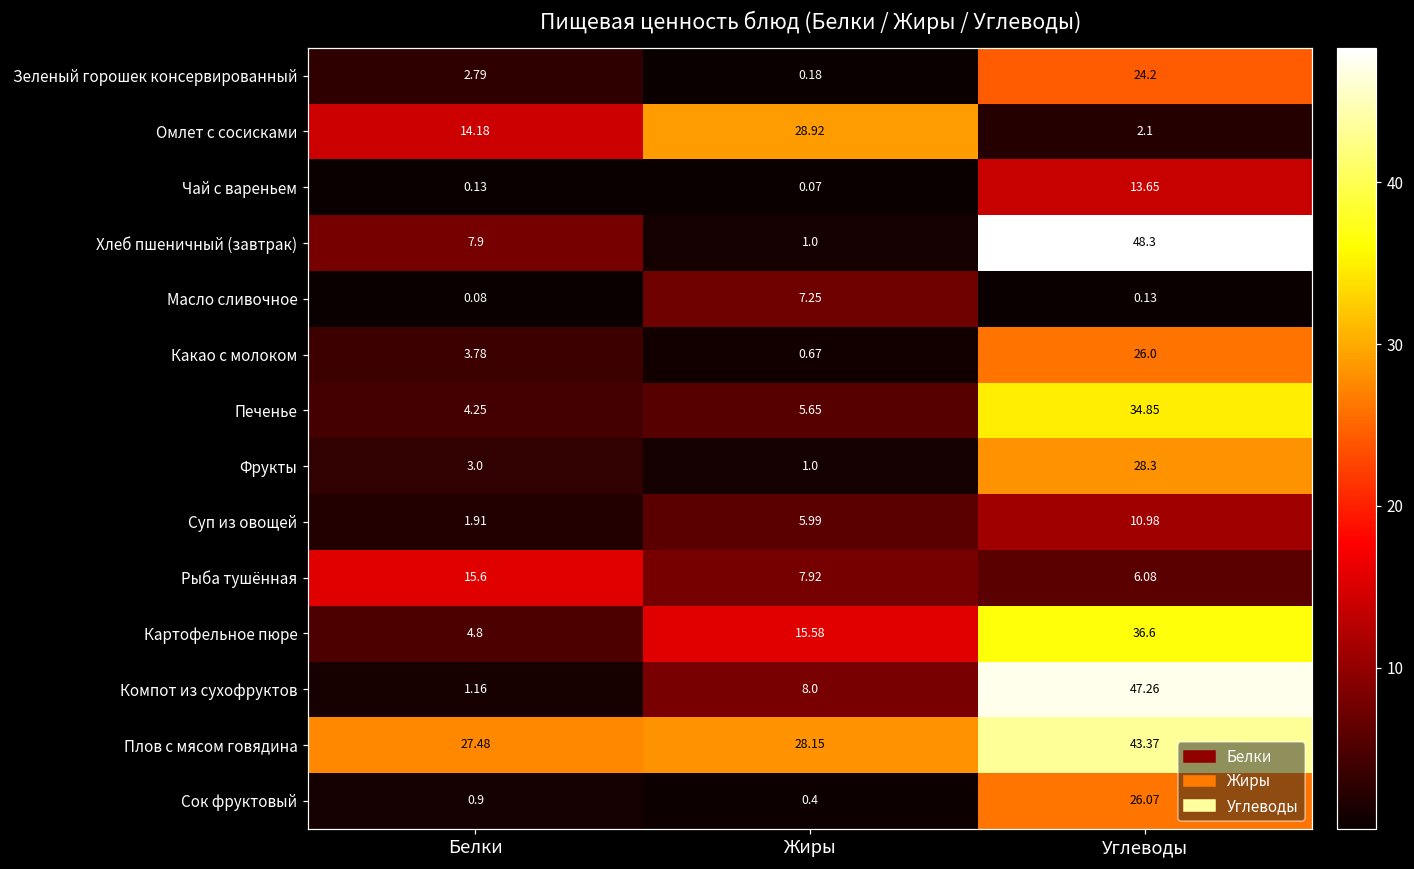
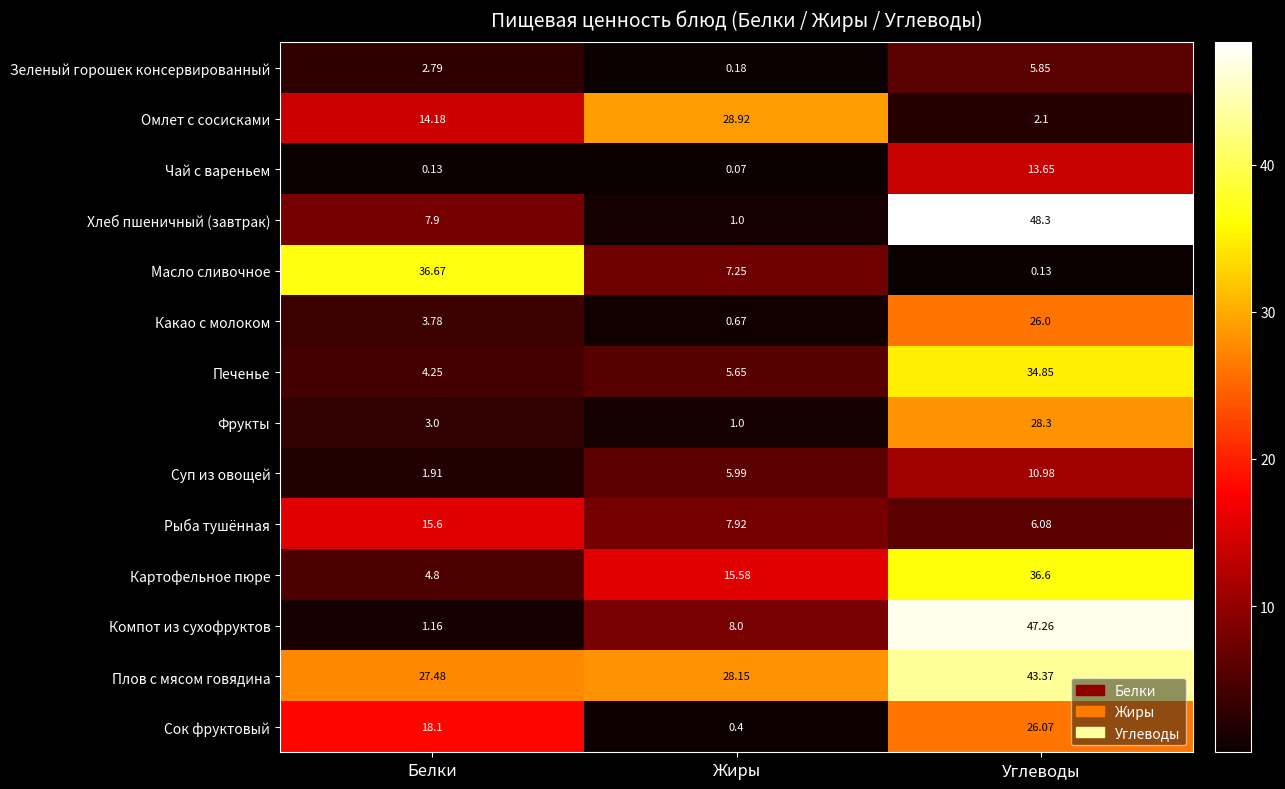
Зеленый горошек консервированный, Углеводы: 24.2 -> 5.85
Масло сливочное, Белки: 0.08 -> 36.67
Сок фруктовый, Белки: 0.9 -> 18.1
